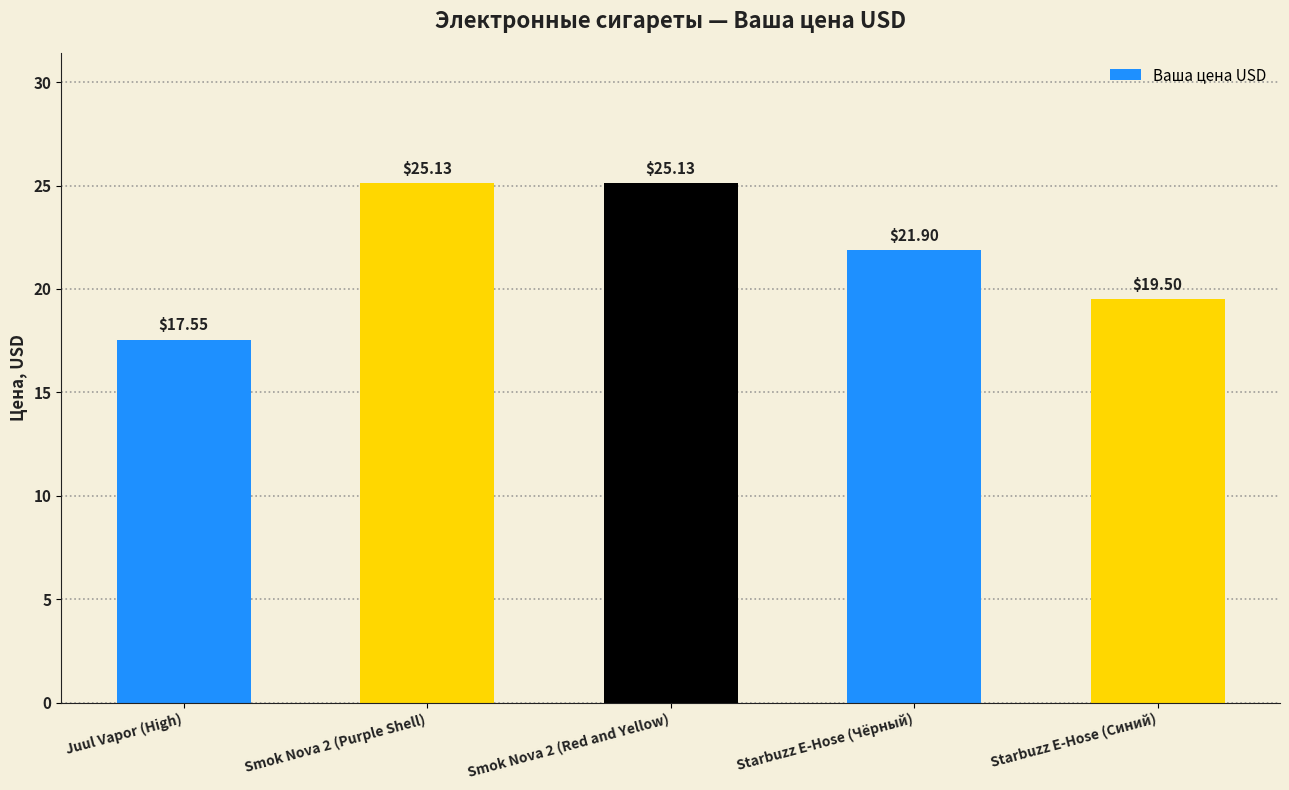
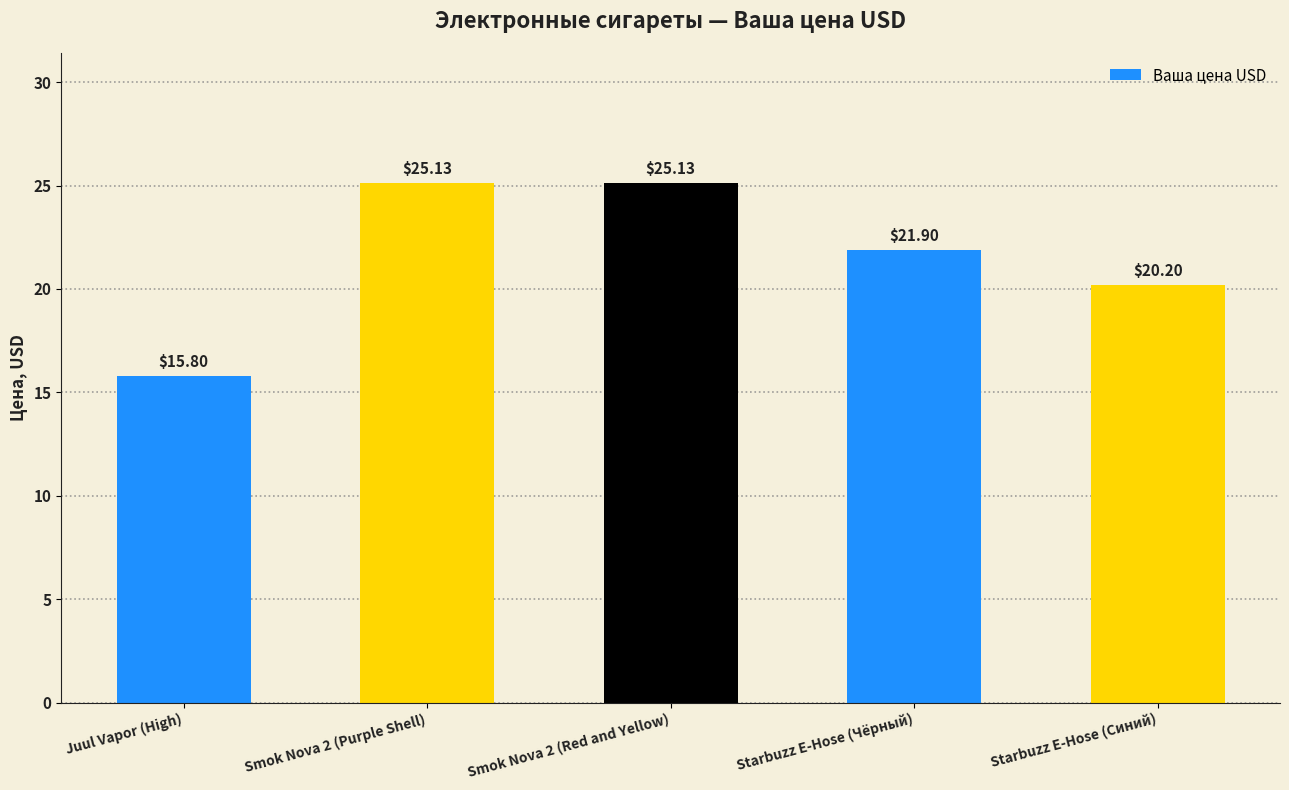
Juul Vapor (High): $17.55 -> $15.80
Starbuzz E-Hose (Синий): $19.50 -> $20.20
